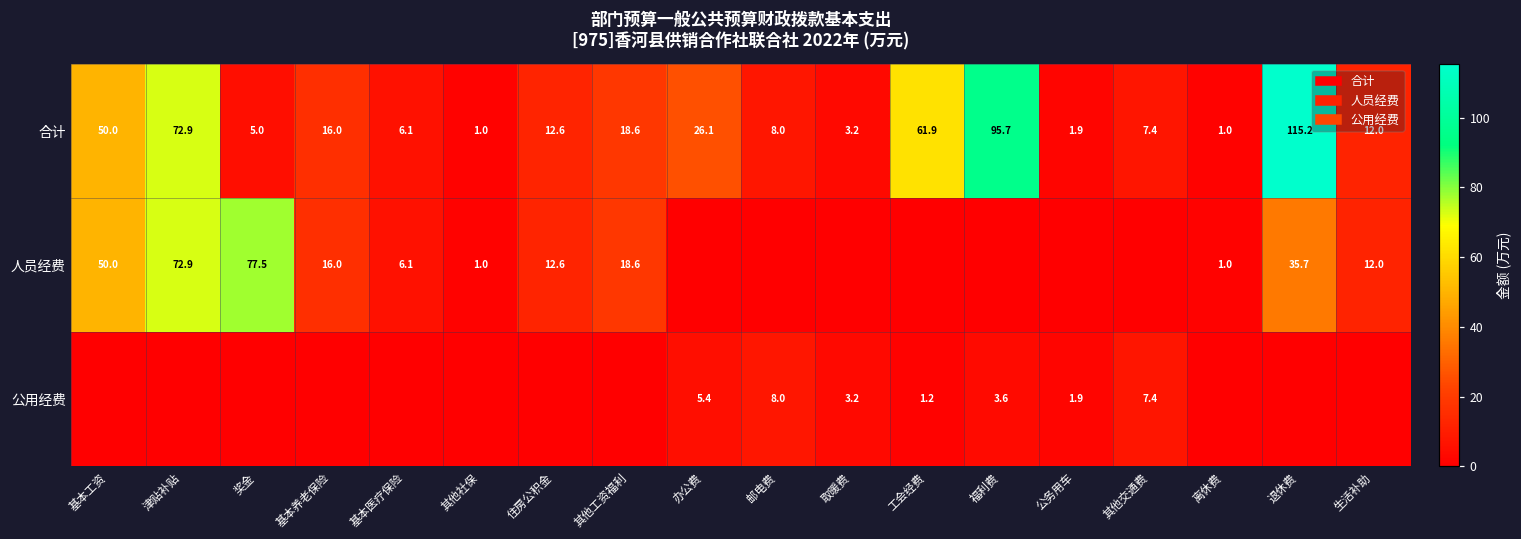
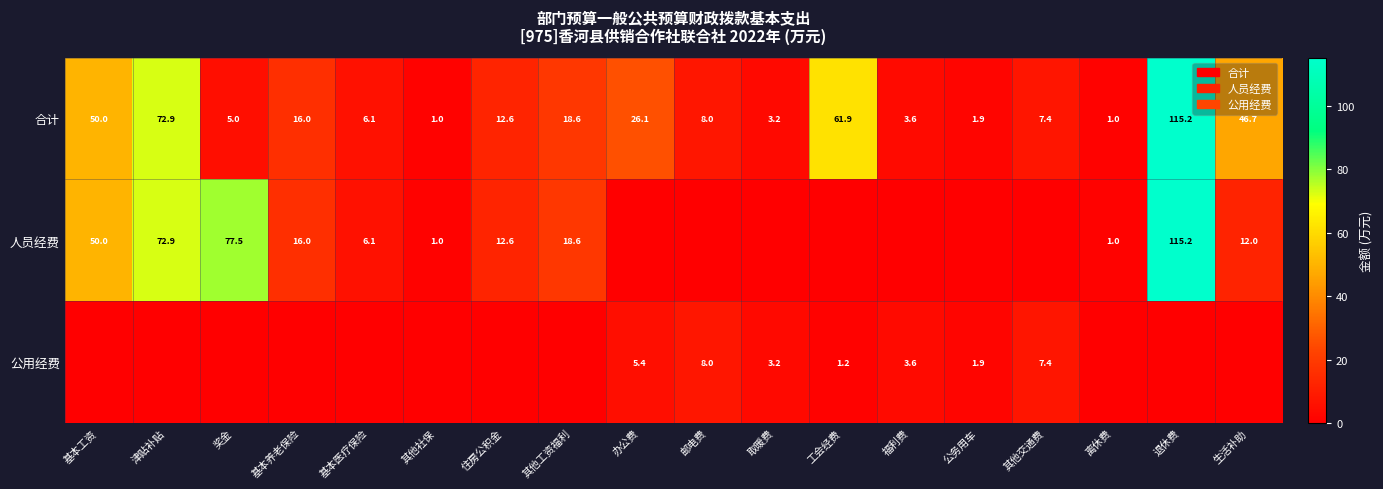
合计, 福利费: 95.7 -> 3.6
合计, 生活补助: 12.0 -> 46.7
人员经费, 退休费: 35.7 -> 115.2
